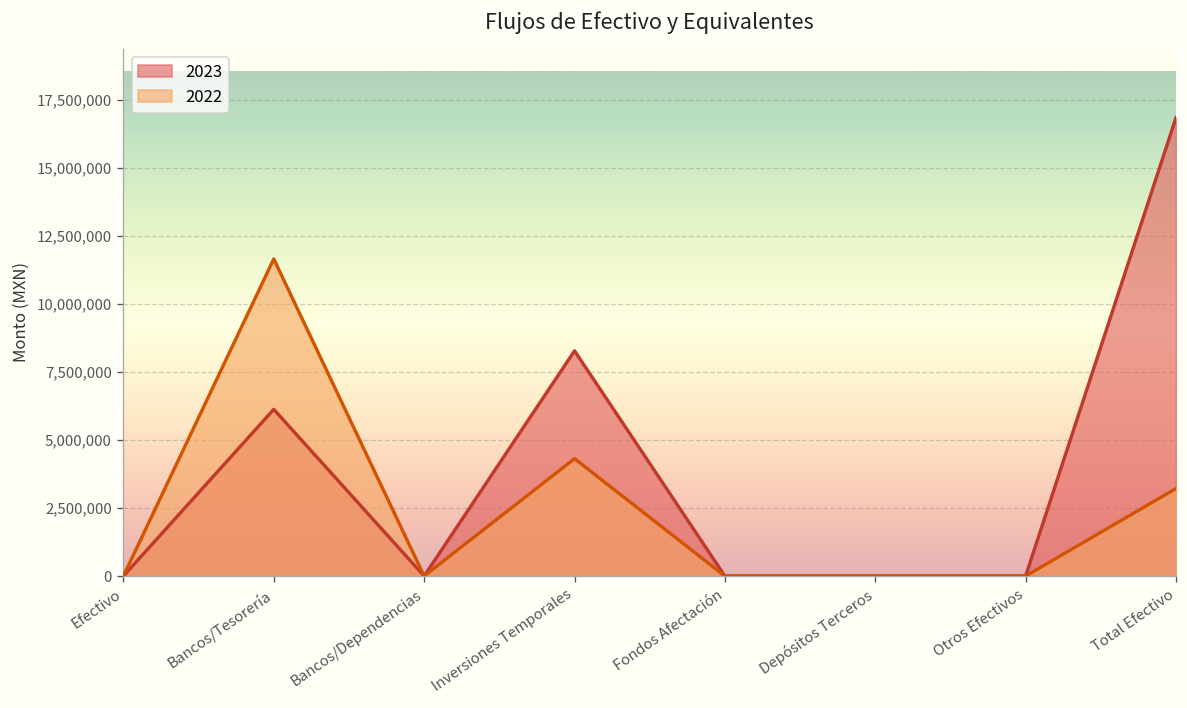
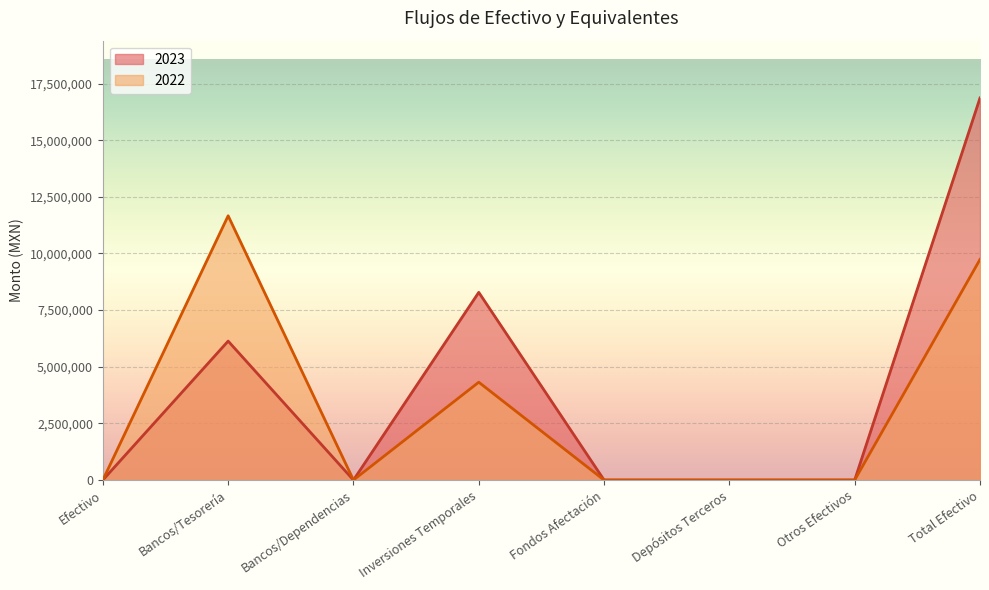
2022, Total Efectivo: 3,200,000 -> 9,700,000
